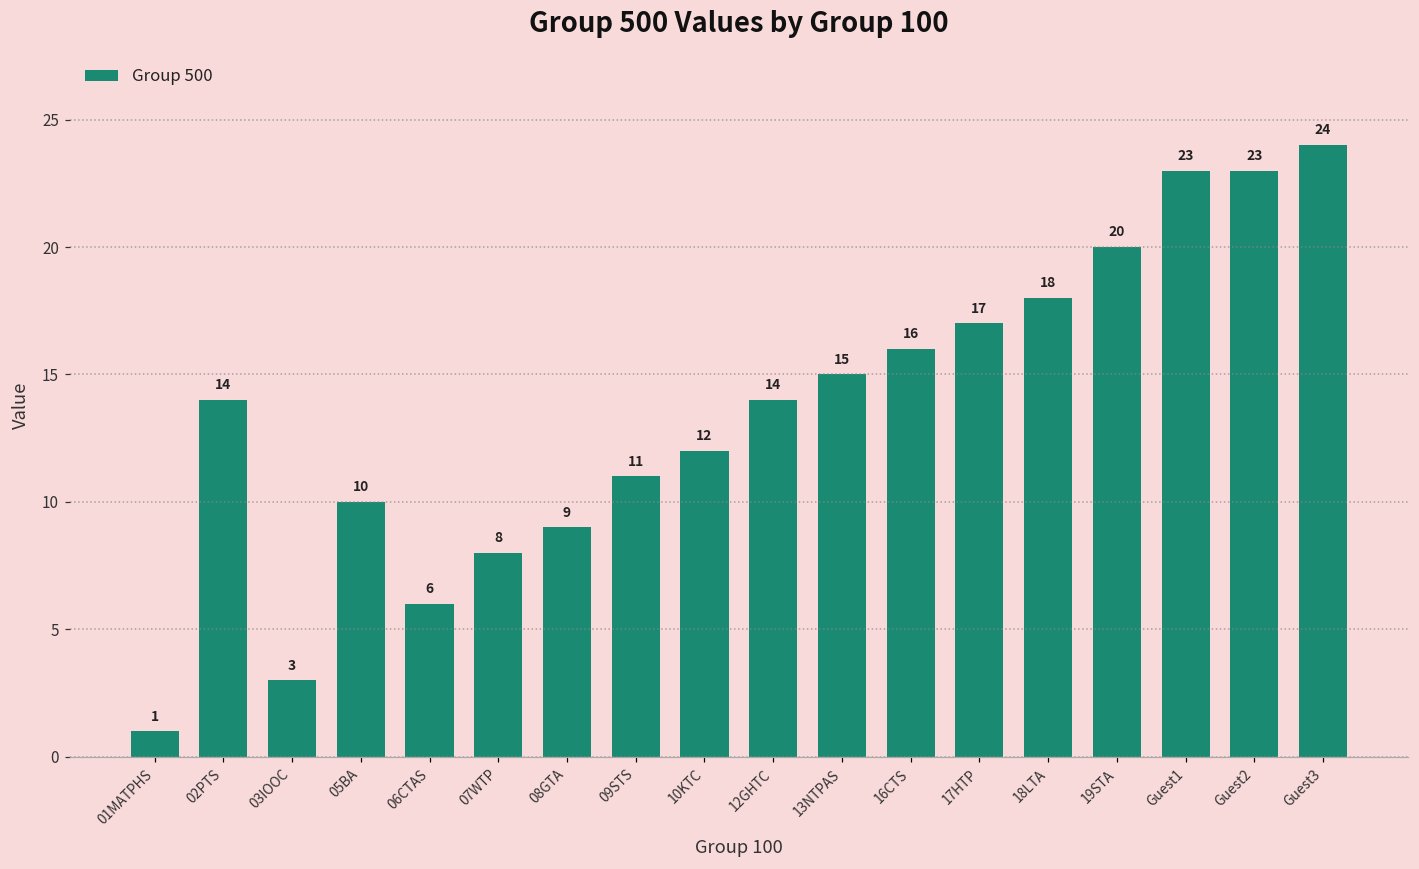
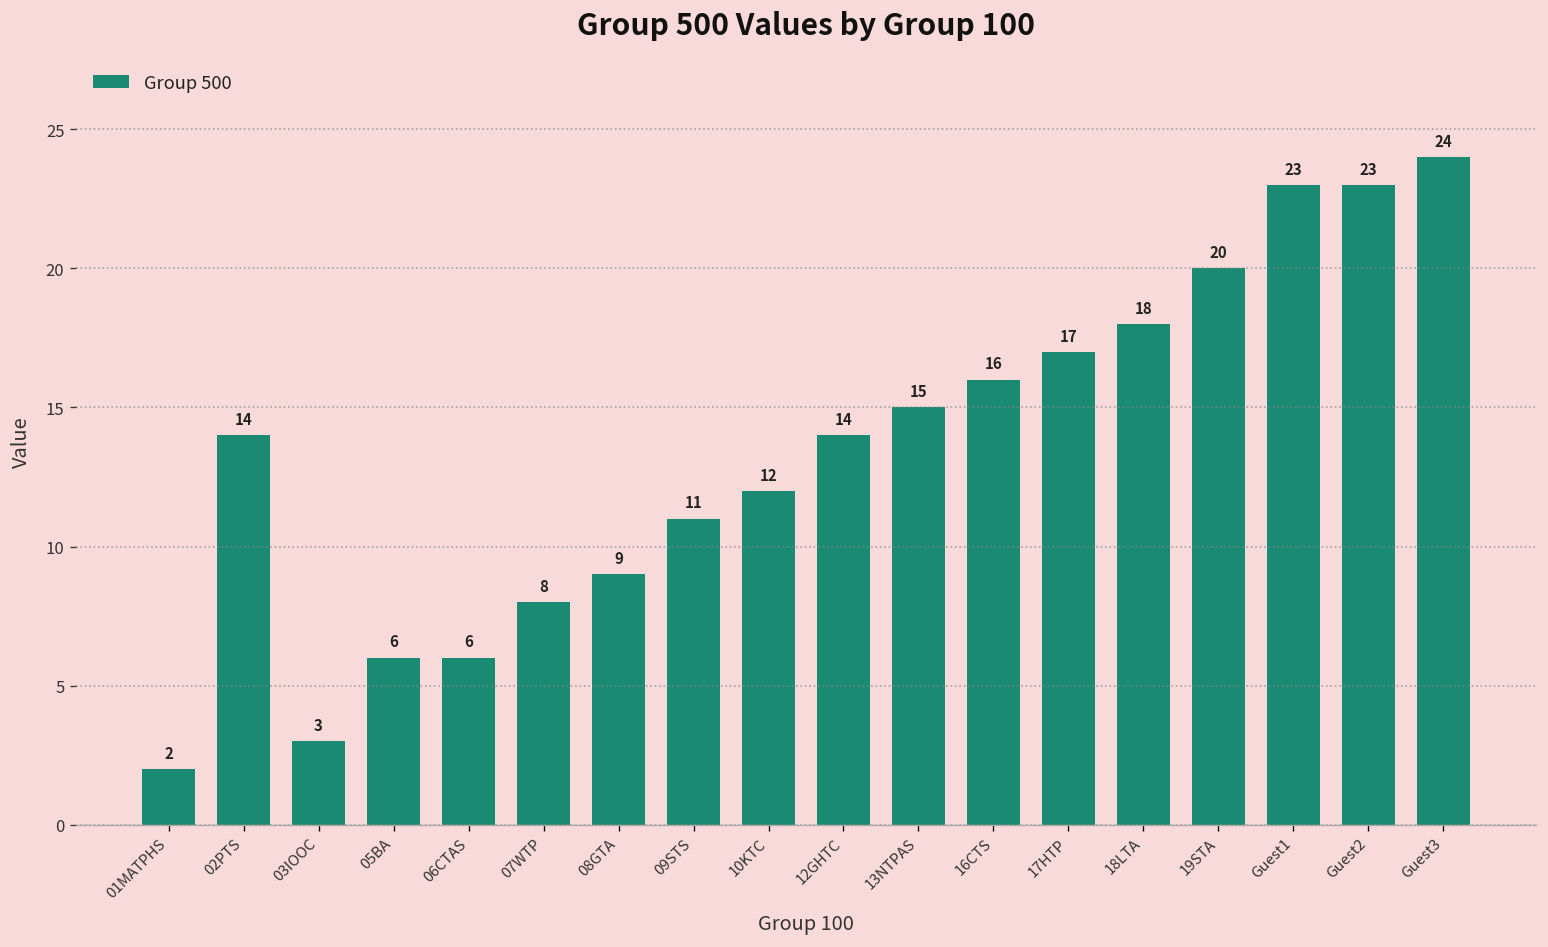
01MATPHS: 1 -> 2
05BA: 10 -> 6
